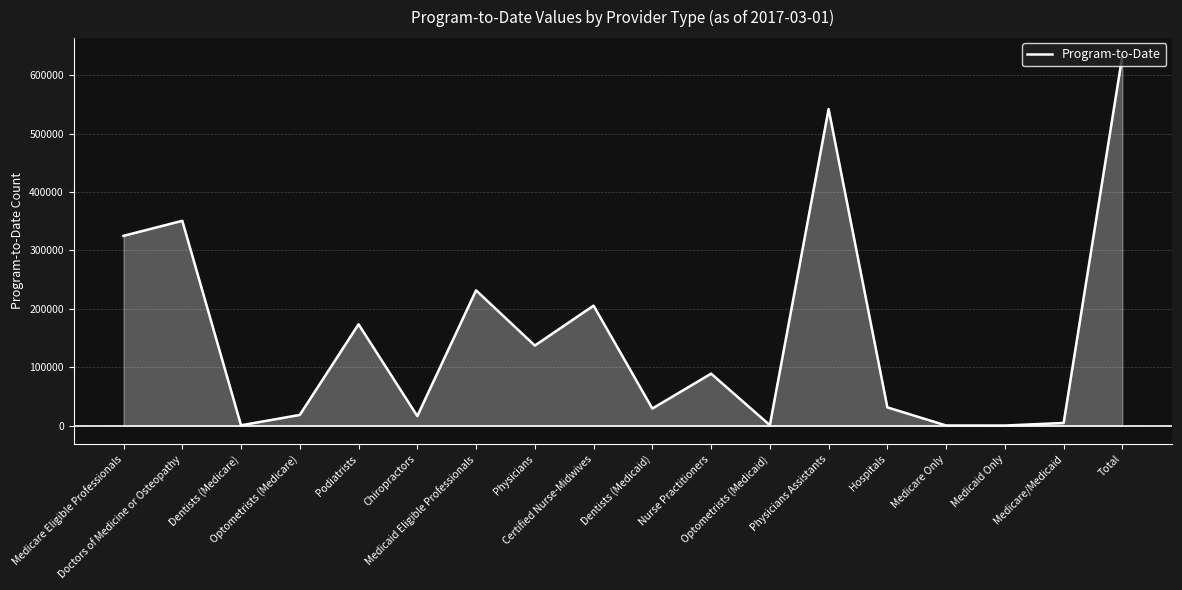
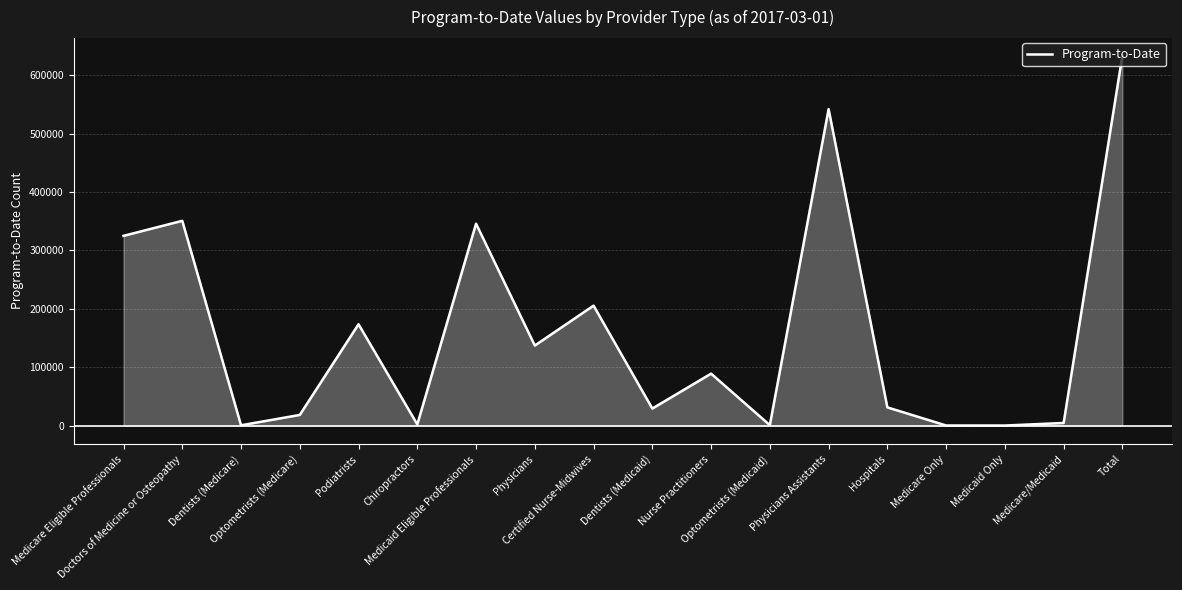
Chiropractors: 20000 -> 0
Medicaid Eligible Professionals: 230000 -> 350000
